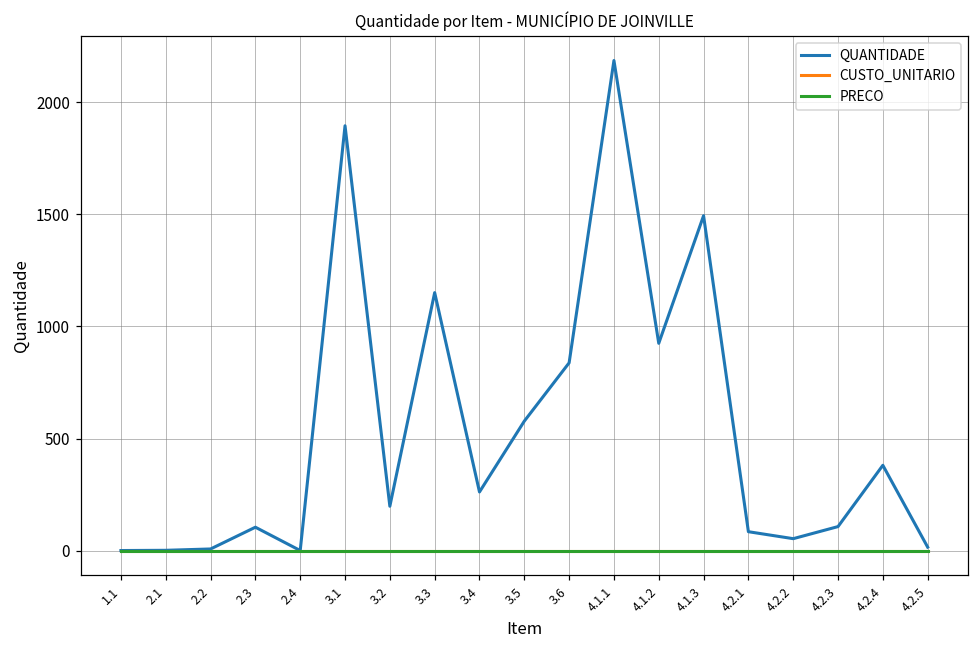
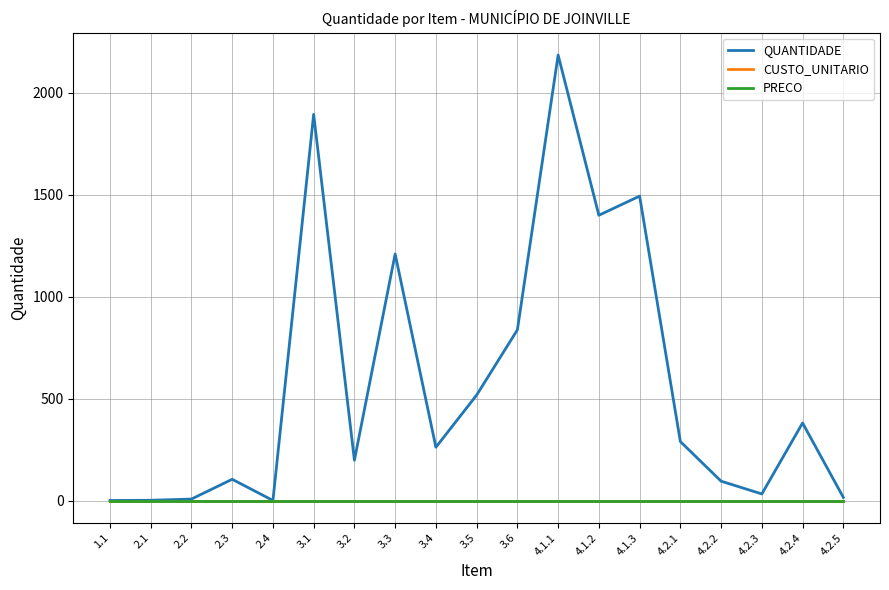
QUANTIDADE, 3.3: 1150 -> 1210
QUANTIDADE, 3.5: 580 -> 520
QUANTIDADE, 4.1.2: 930 -> 1400
QUANTIDADE, 4.2.1: 90 -> 290
QUANTIDADE, 4.2.2: 50 -> 100
QUANTIDADE, 4.2.3: 110 -> 30
